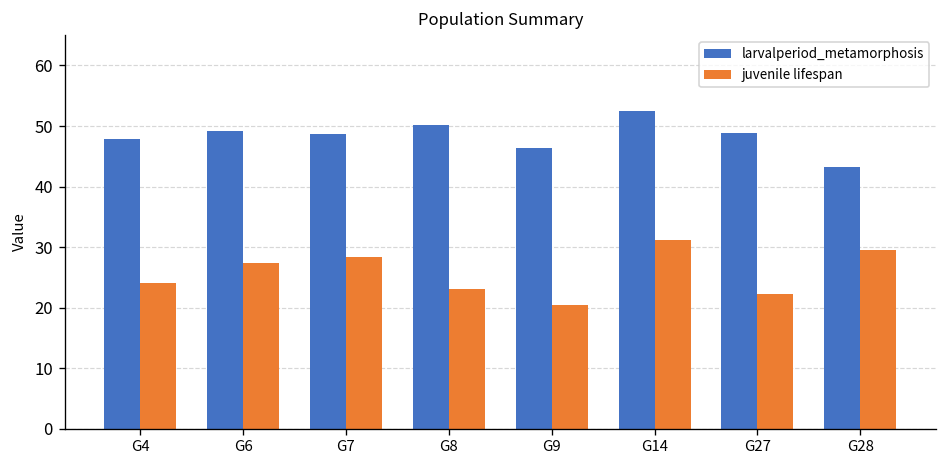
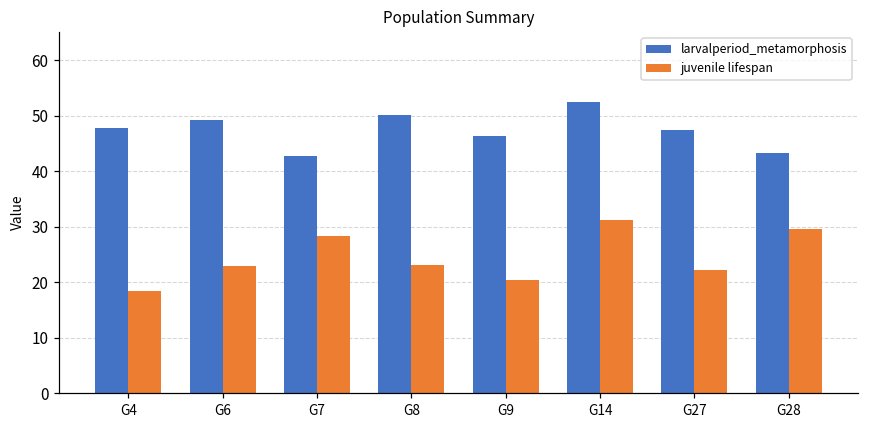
juvenile lifespan, G4: 24 -> 18
juvenile lifespan, G6: 27 -> 23
larvalperiod_metamorphosis, G7: 49 -> 43
larvalperiod_metamorphosis, G27: 49 -> 47
